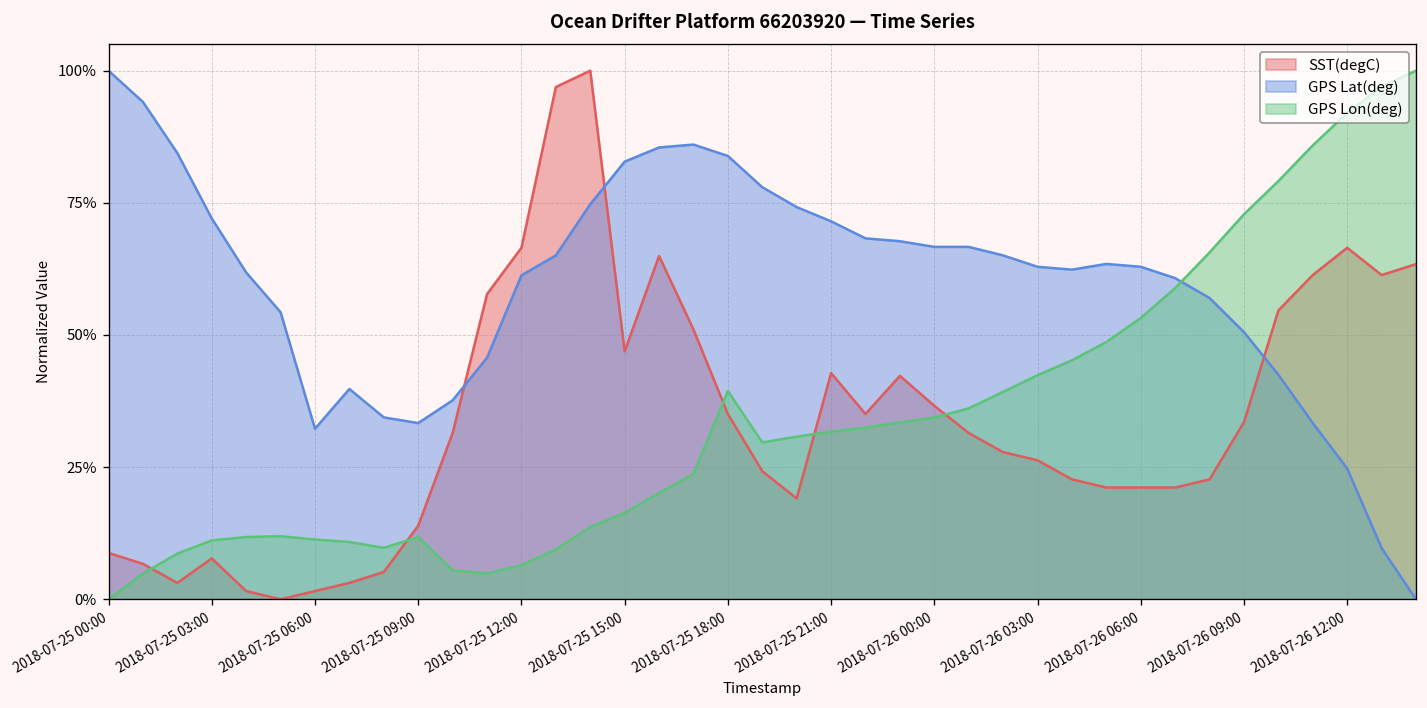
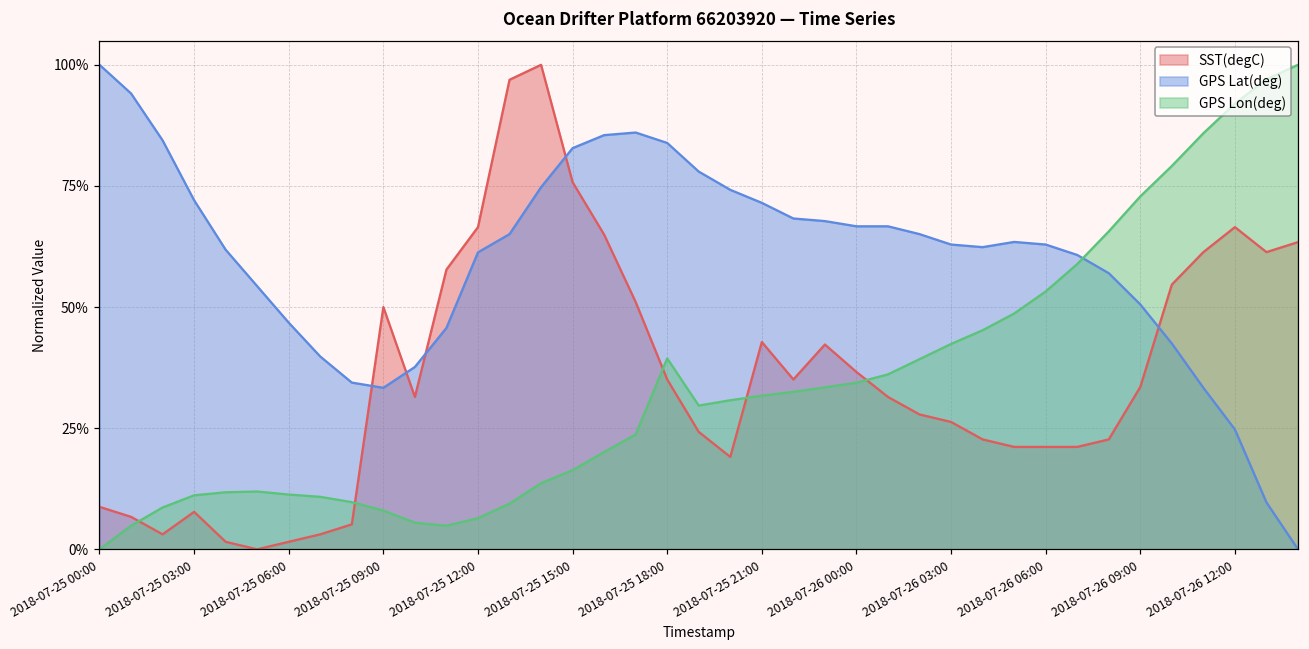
GPS Lat(deg), 2018-07-25 06:00: 32% -> 47%
SST(degC), 2018-07-25 09:00: 14% -> 50%
GPS Lon(deg), 2018-07-25 09:00: 12% -> 8%
SST(degC), 2018-07-25 15:00: 47% -> 76%
